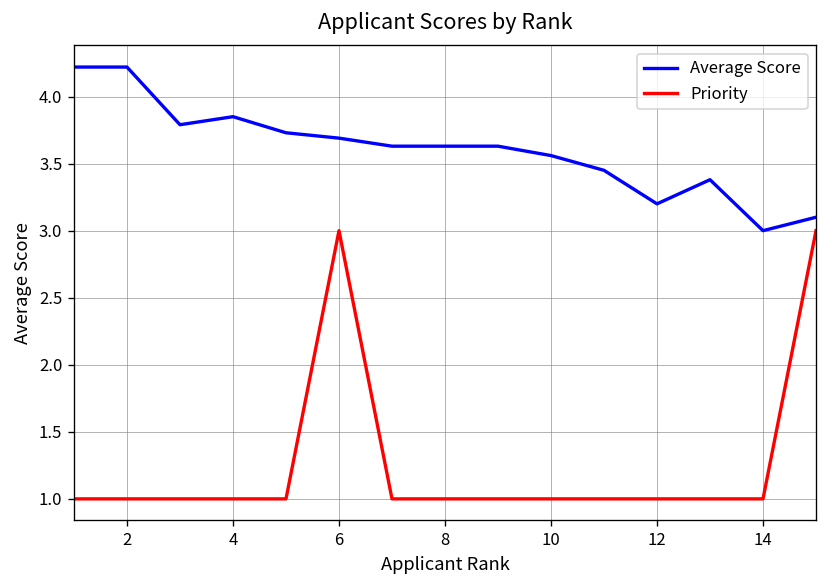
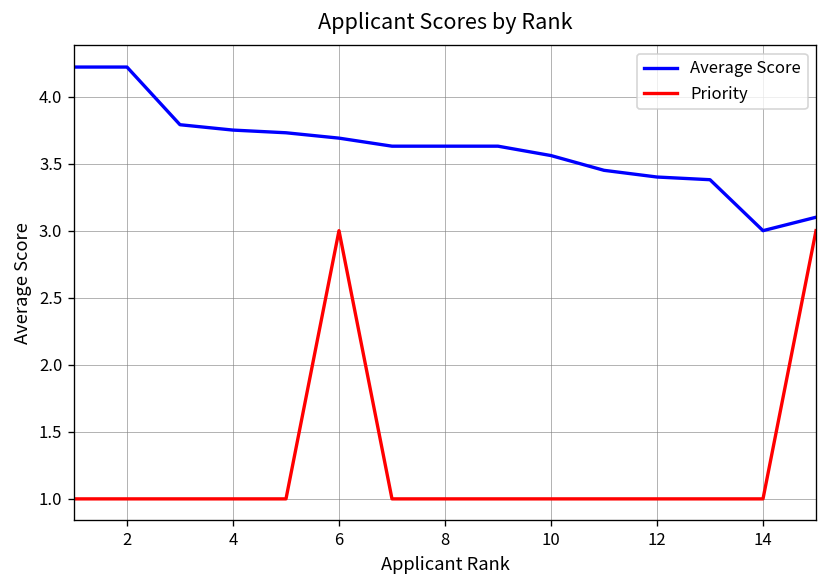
Average Score, 4: 3.85 -> 3.75
Average Score, 12: 3.2 -> 3.4
